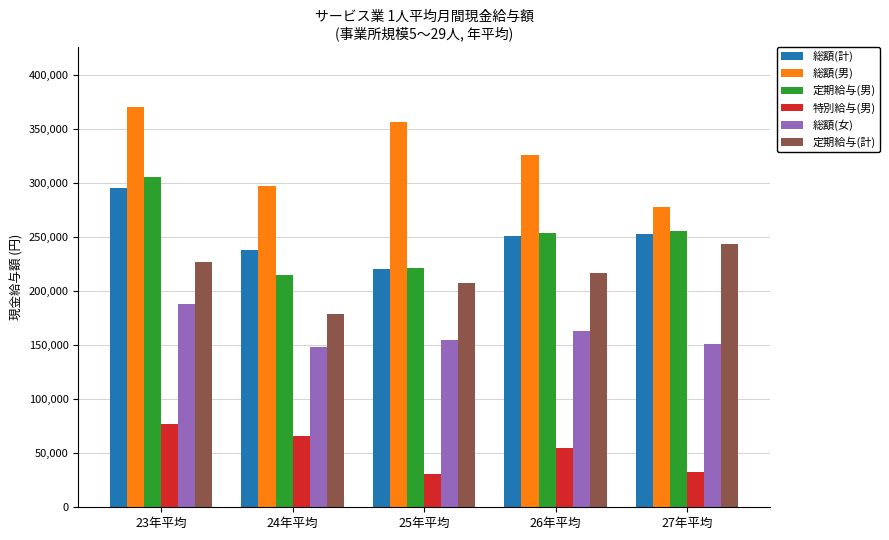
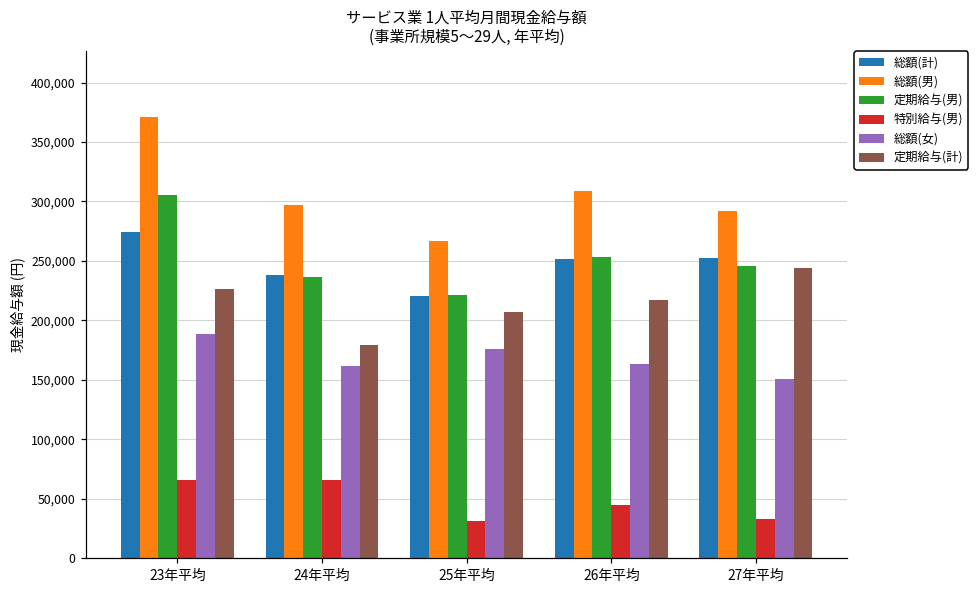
総額(計), 23年平均: 296,000 -> 275,000
特別給与(男), 23年平均: 77,000 -> 65,000
定期給与(男), 24年平均: 215,000 -> 237,000
総額(女), 24年平均: 149,000 -> 162,000
総額(男), 25年平均: 357,000 -> 267,000
総額(女), 25年平均: 155,000 -> 176,000
総額(男), 26年平均: 326,000 -> 308,000
特別給与(男), 26年平均: 55,000 -> 44,000
総額(男), 27年平均: 278,000 -> 292,000
定期給与(男), 27年平均: 255,000 -> 246,000
